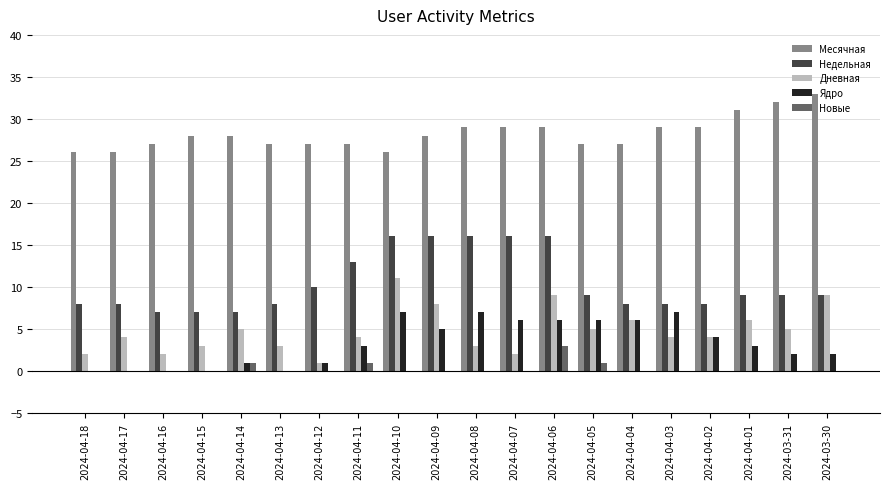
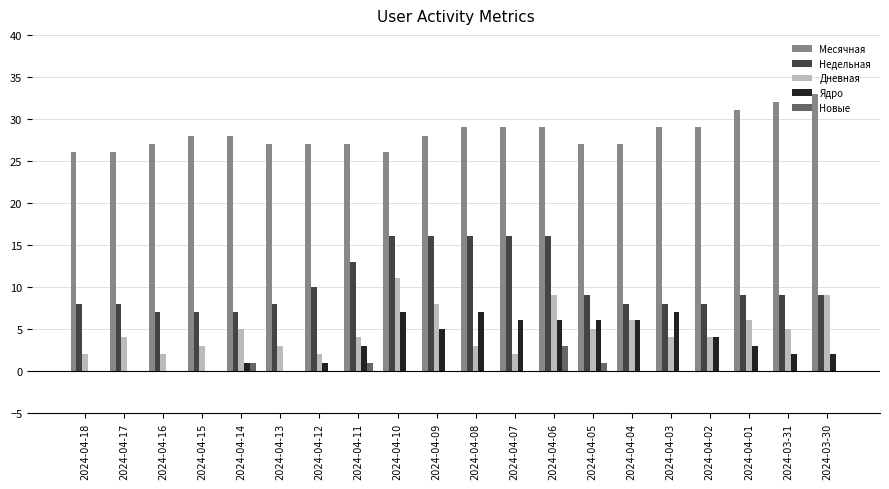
Дневная, 2024-04-12: 1 -> 2
